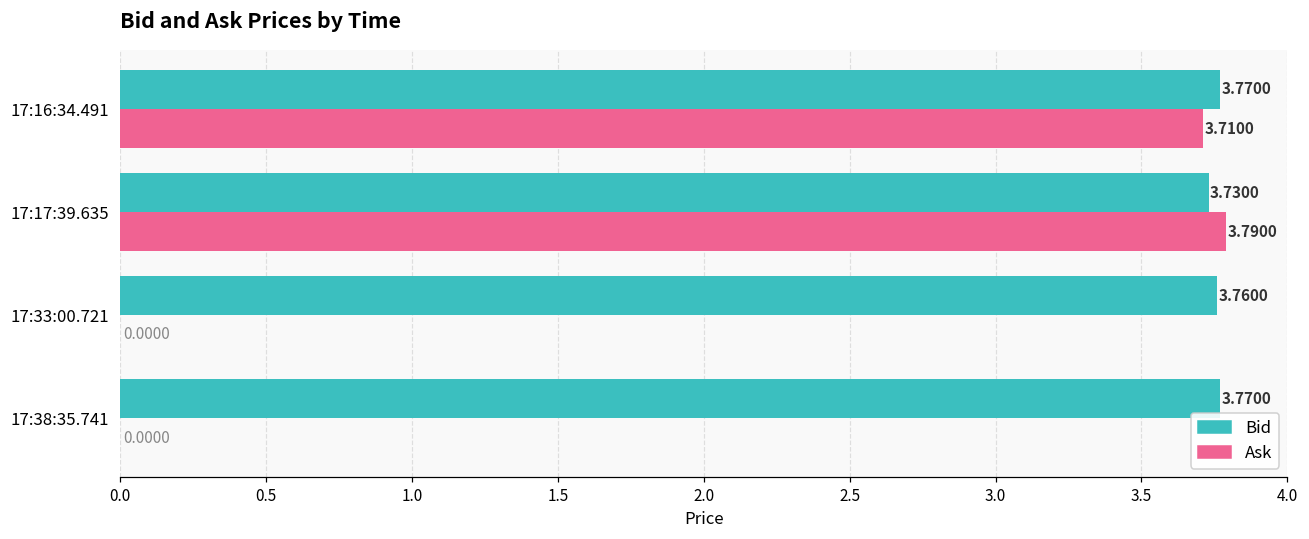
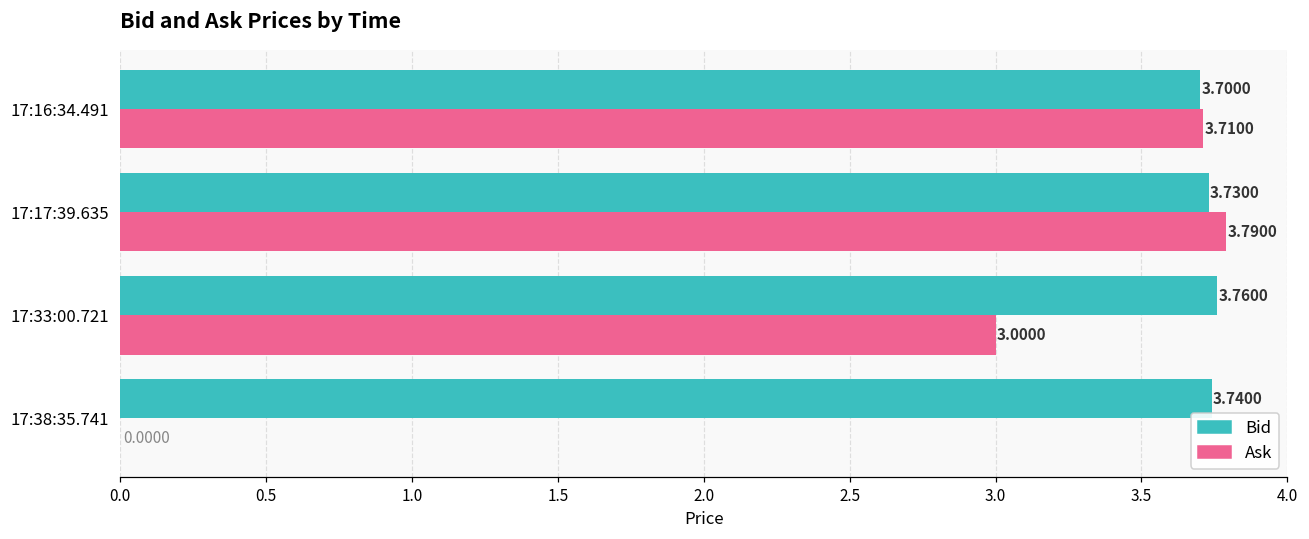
Bid, 17:16:34.491: 3.7700 -> 3.7000
Ask, 17:33:00.721: 0.0000 -> 3.0000
Bid, 17:38:35.741: 3.7700 -> 3.7400
